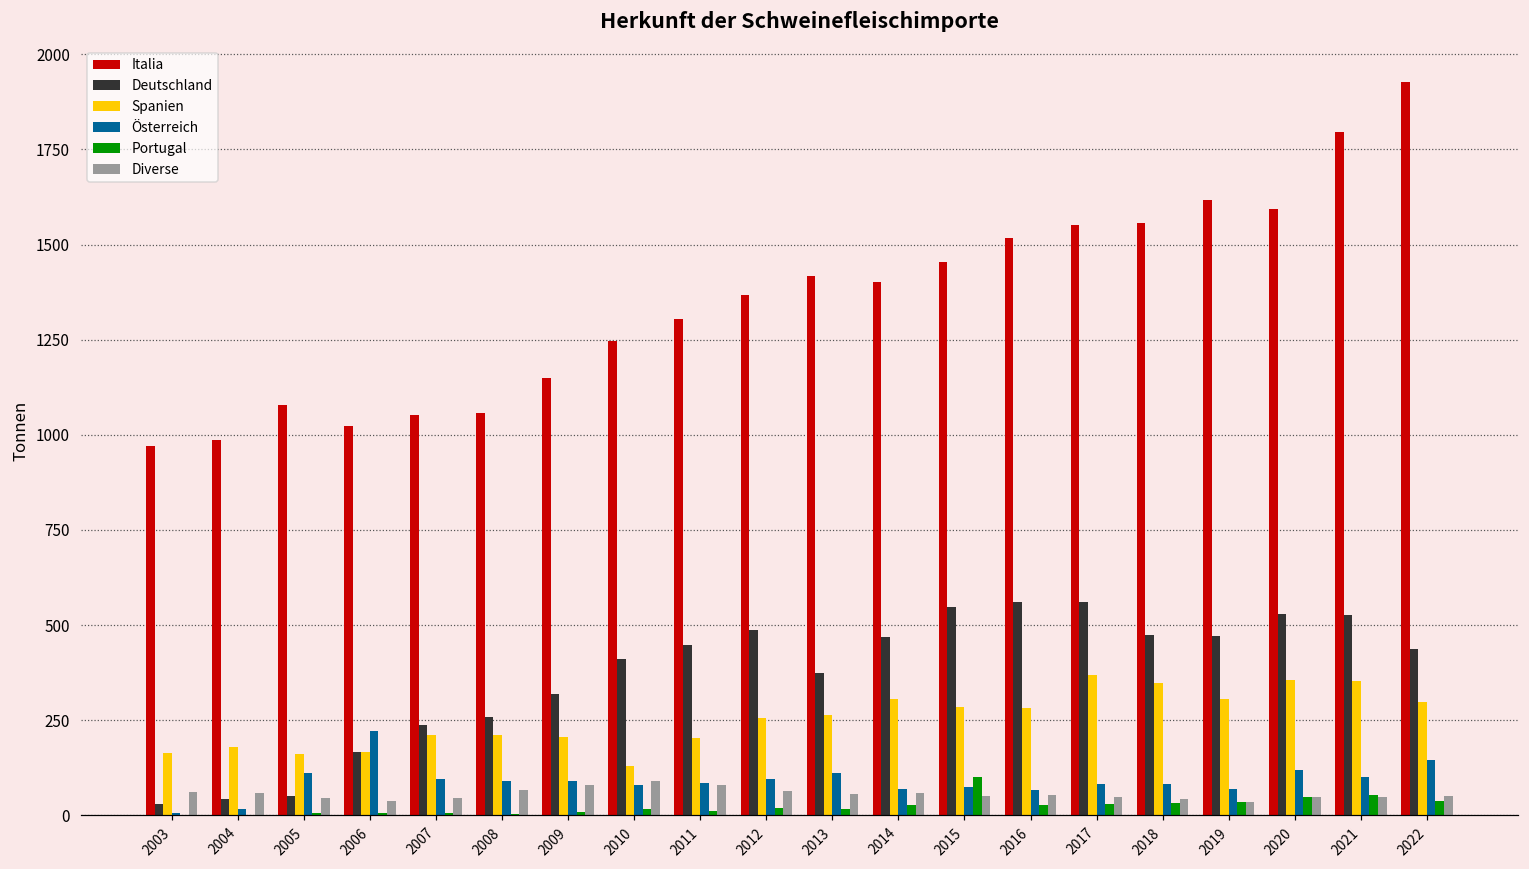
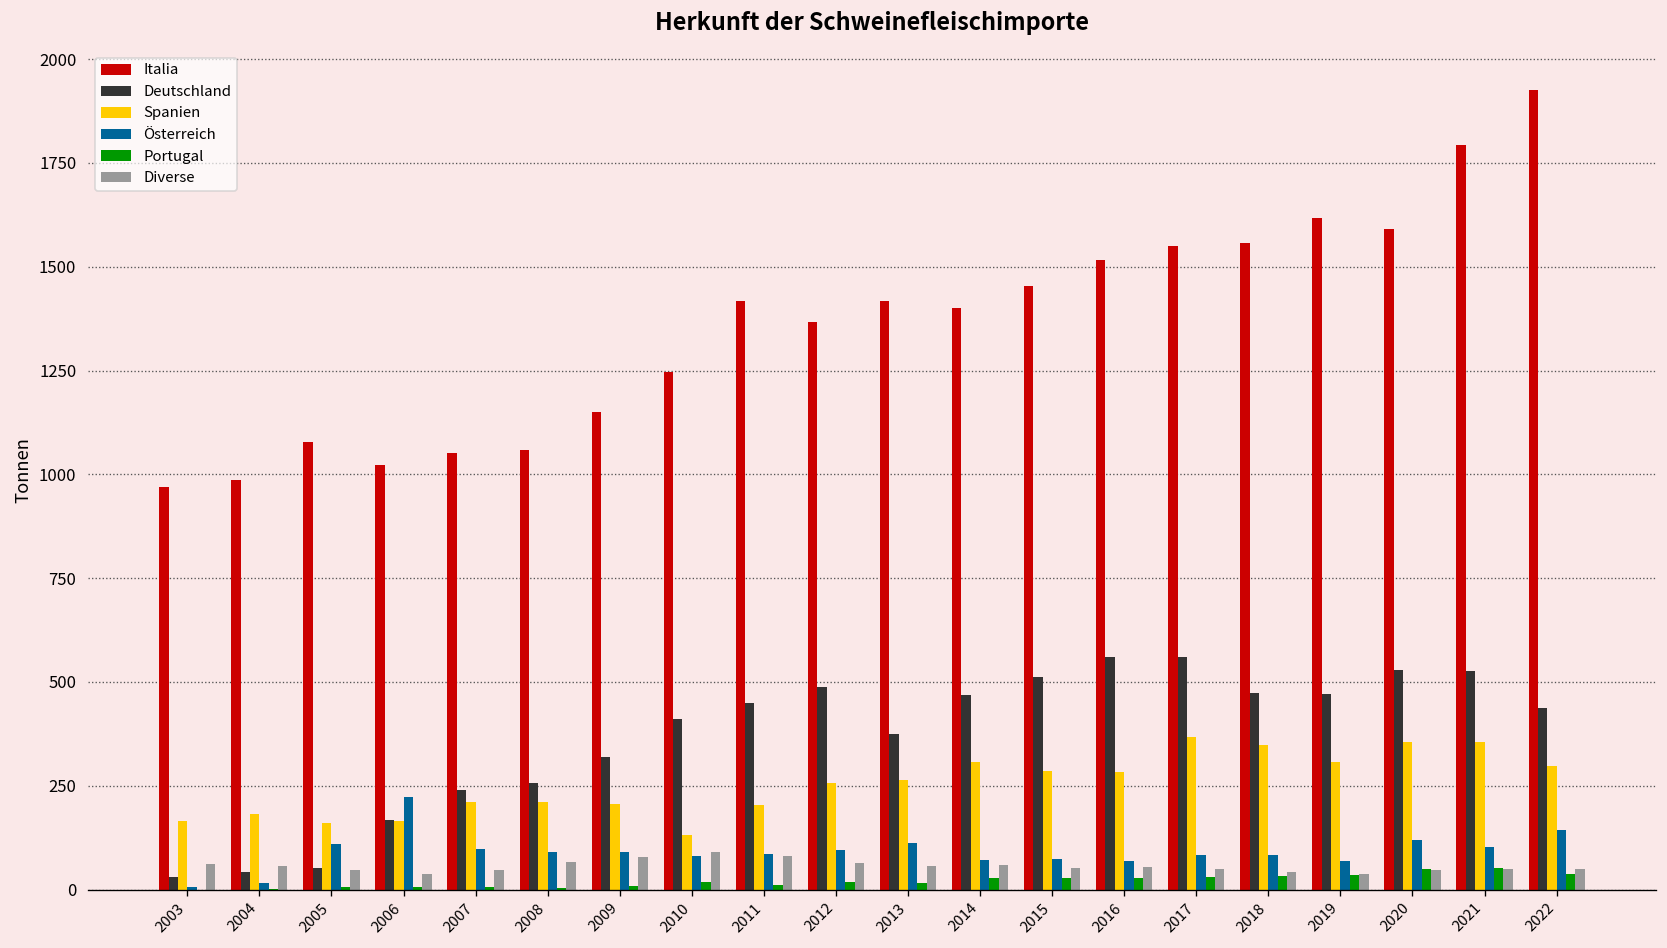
Italia, 2011: 1300 -> 1420
Deutschland, 2015: 550 -> 510
Portugal, 2015: 100 -> 30
